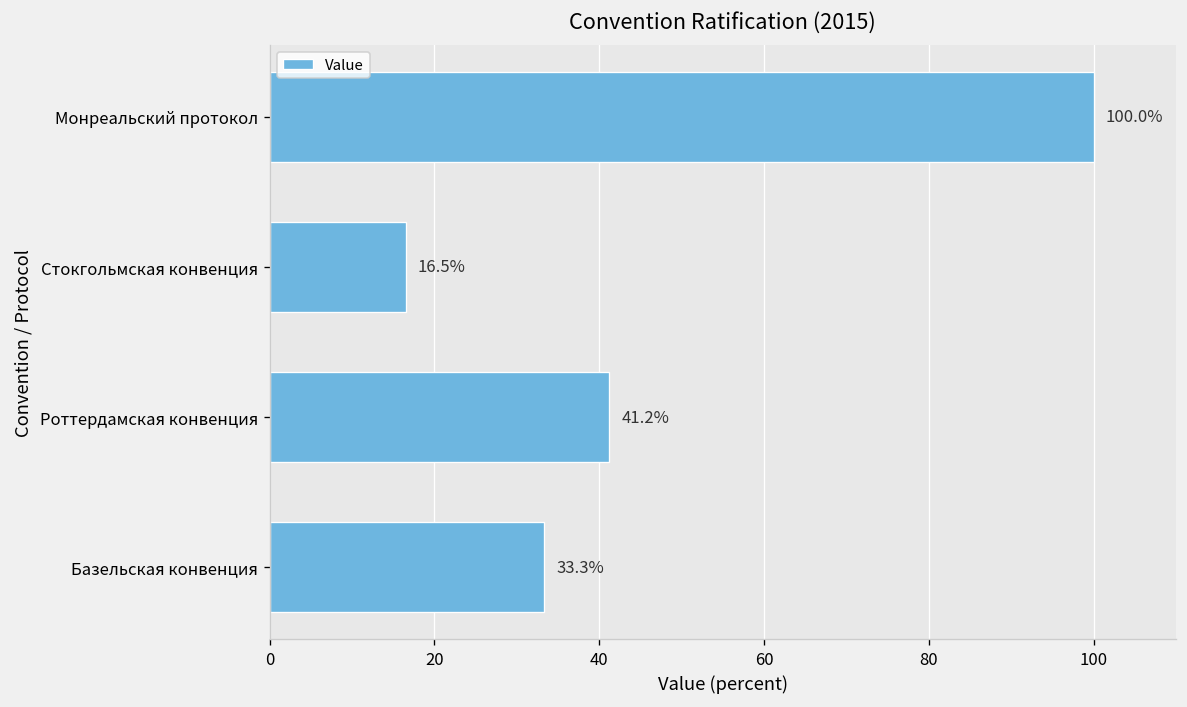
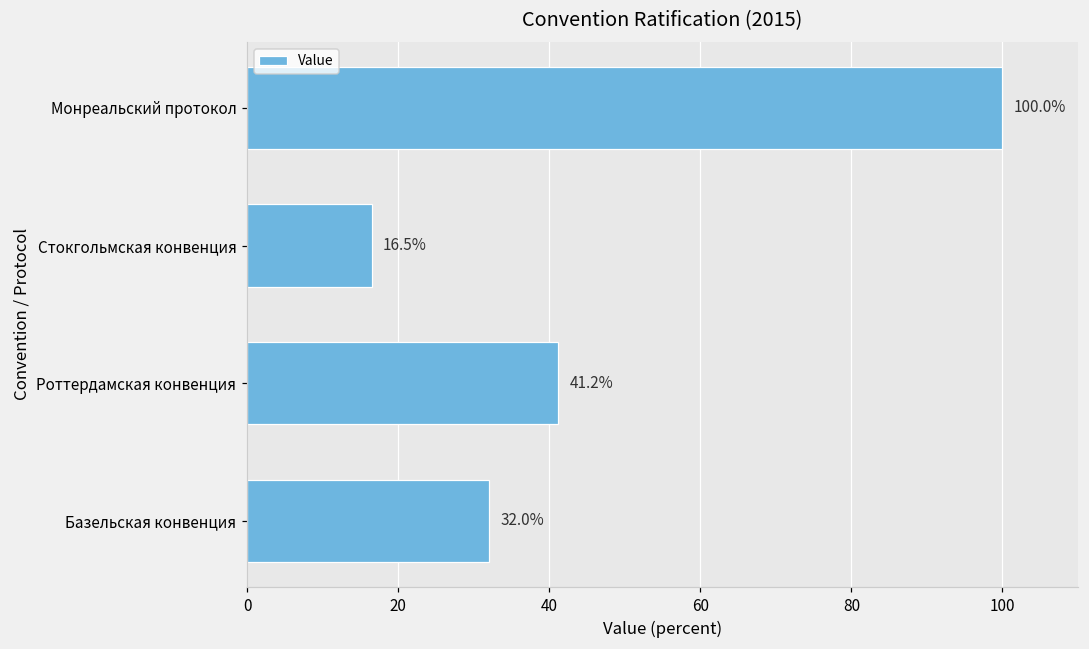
Базельская конвенция: 33.3% -> 32.0%
